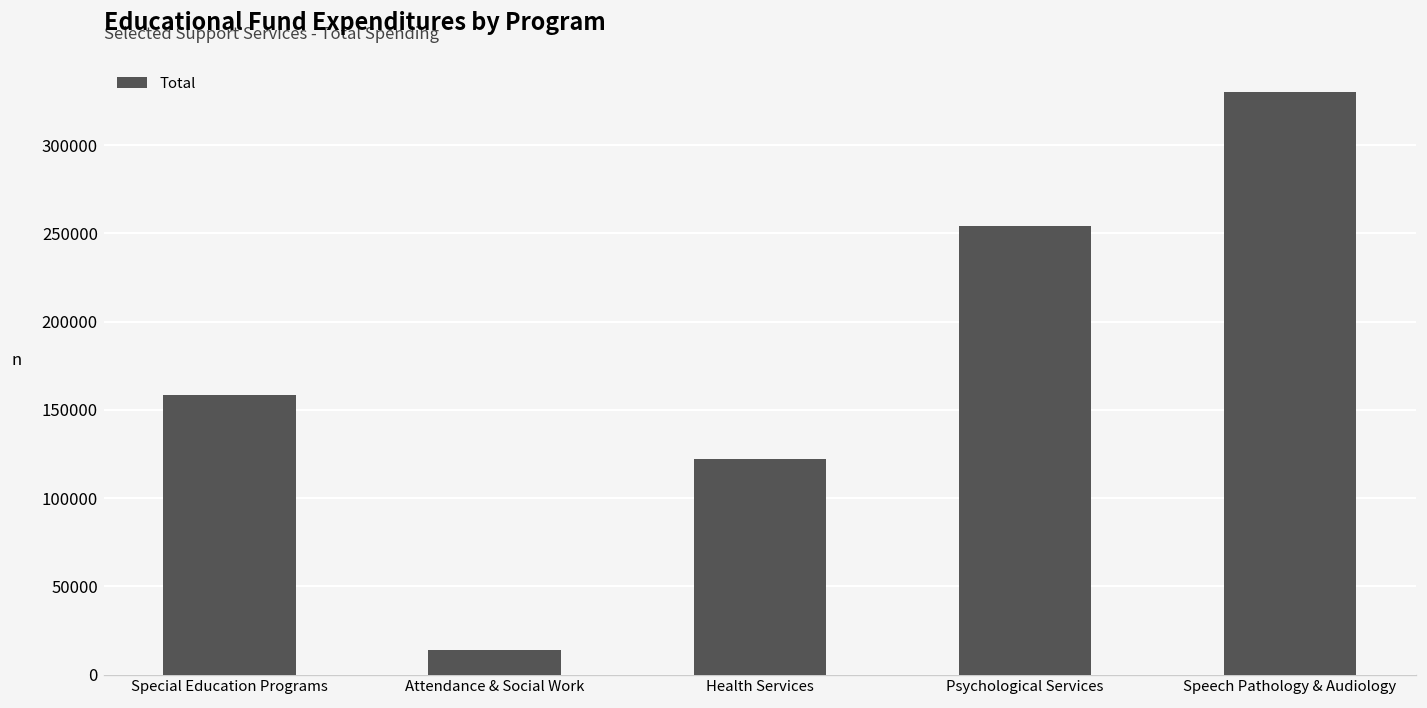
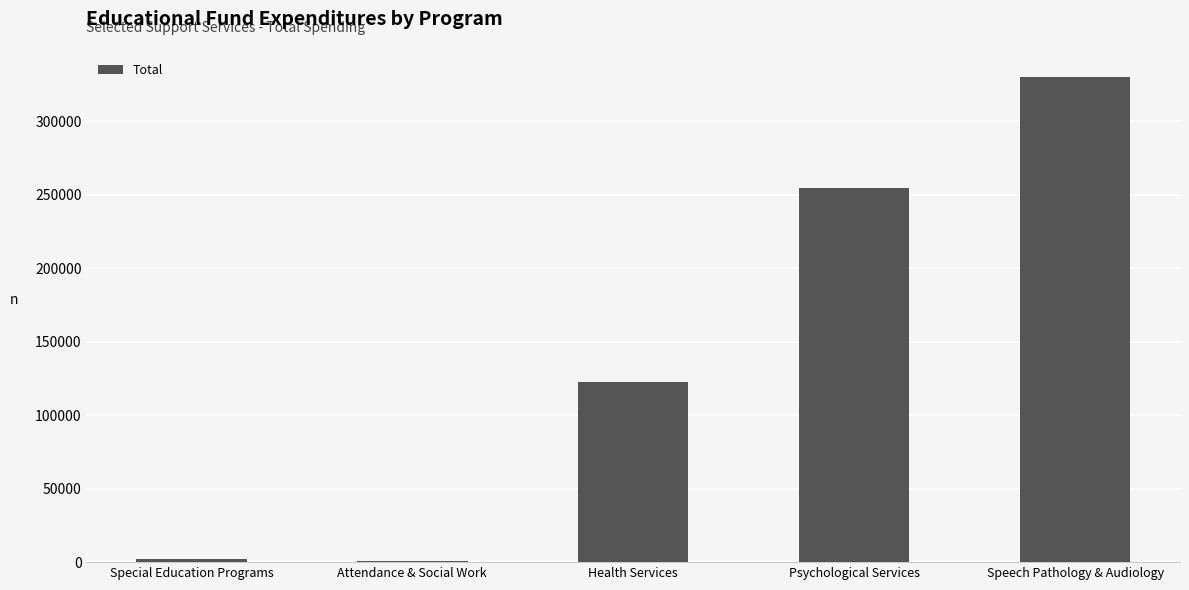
Special Education Programs: 158000 -> 2000
Attendance & Social Work: 14000 -> 1000
